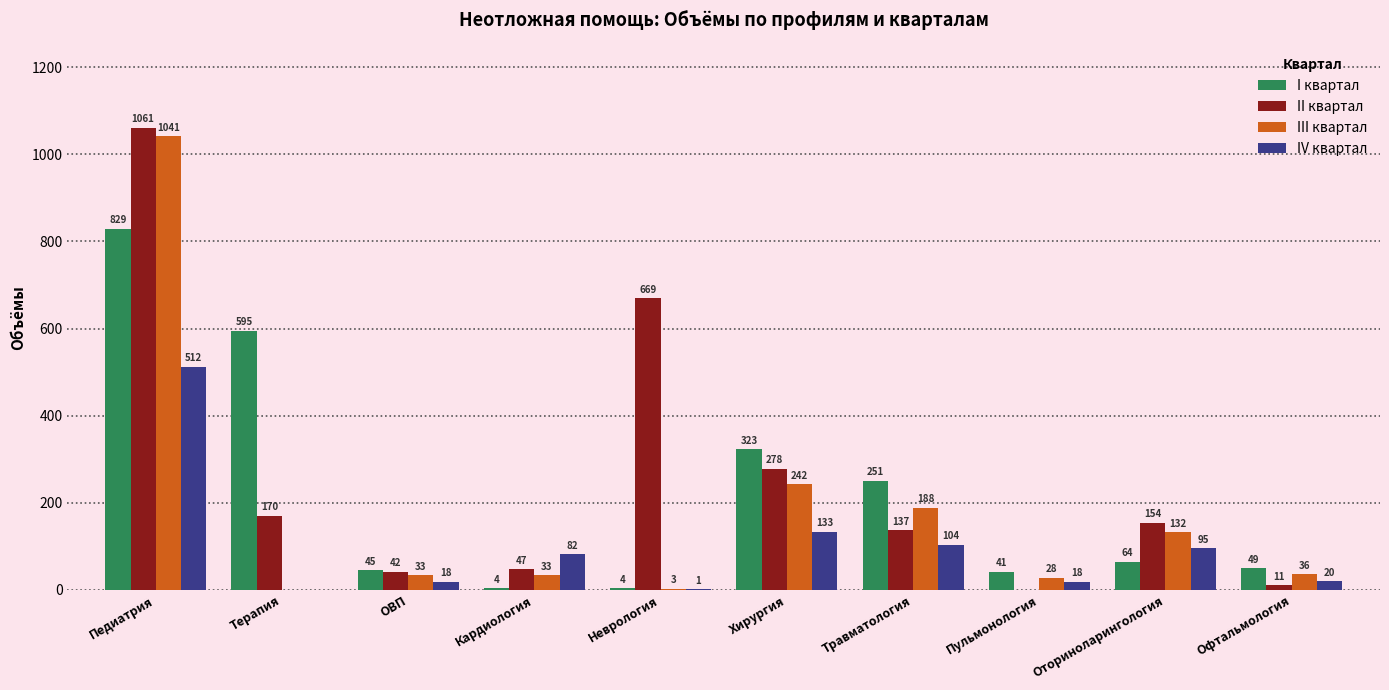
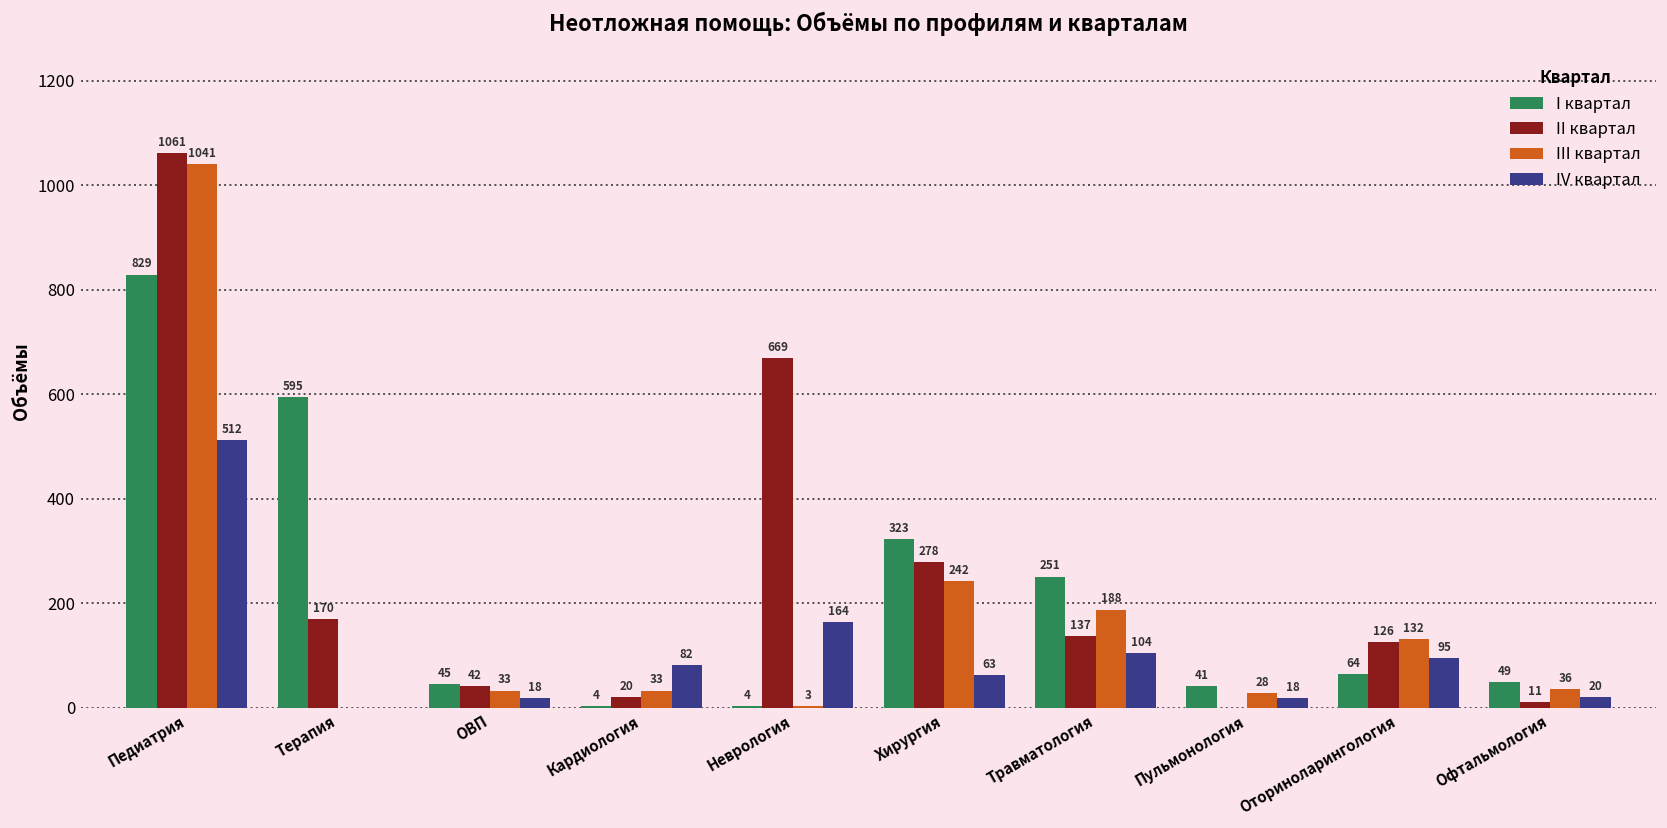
II квартал, Кардиология: 47 -> 20
IV квартал, Неврология: 1 -> 164
IV квартал, Хирургия: 133 -> 63
II квартал, Оториноларингология: 154 -> 126
